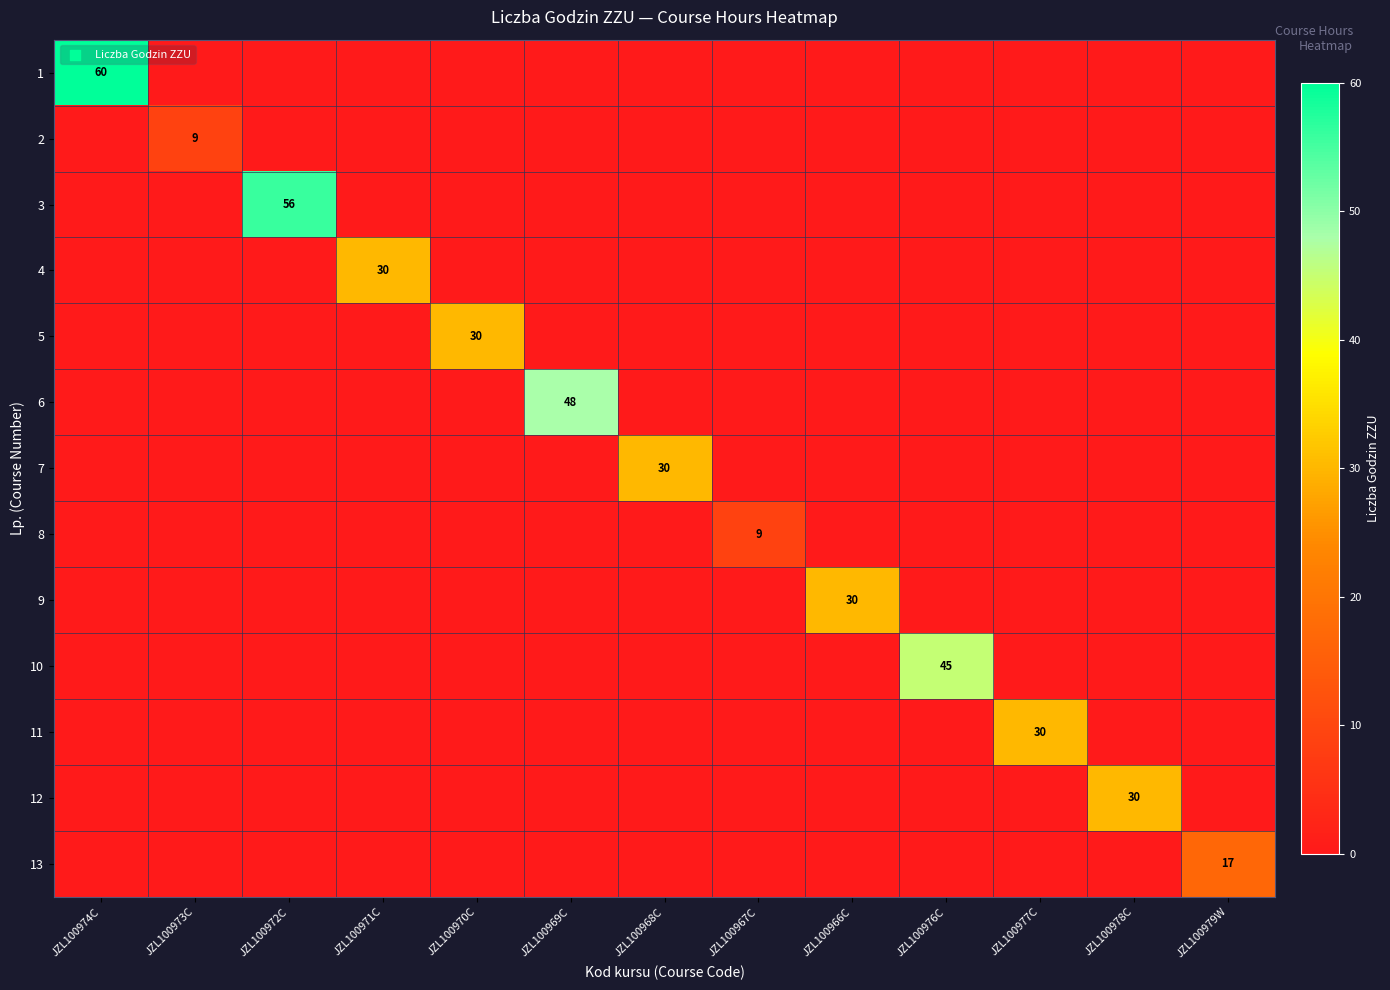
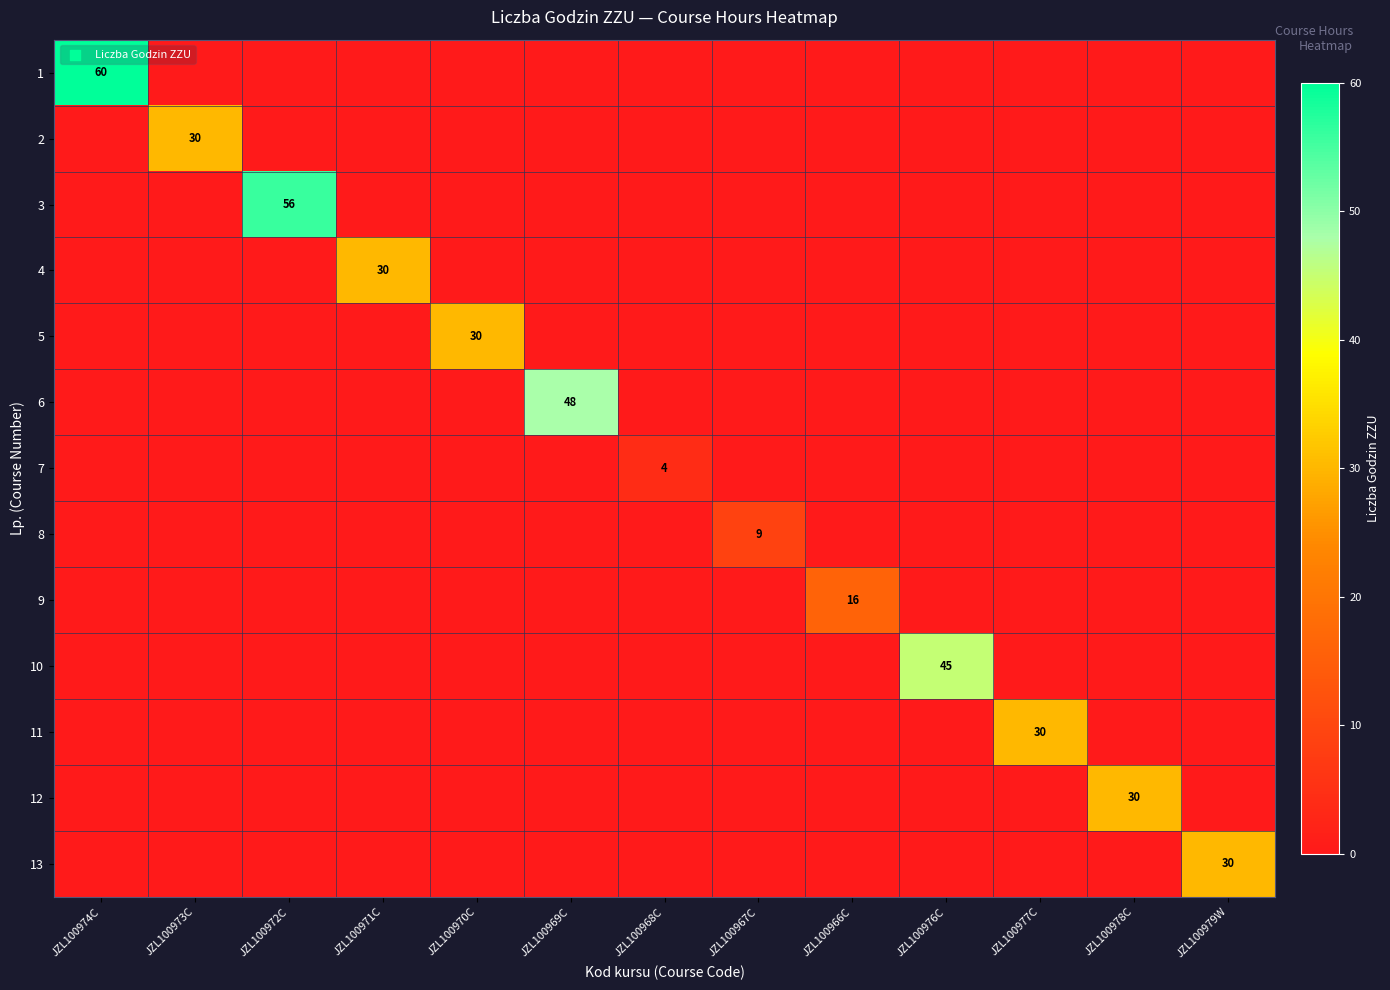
2, JZL100973C: 9 -> 30
7, JZL100968C: 30 -> 4
9, JZL100966C: 30 -> 16
13, JZL100979W: 17 -> 30
